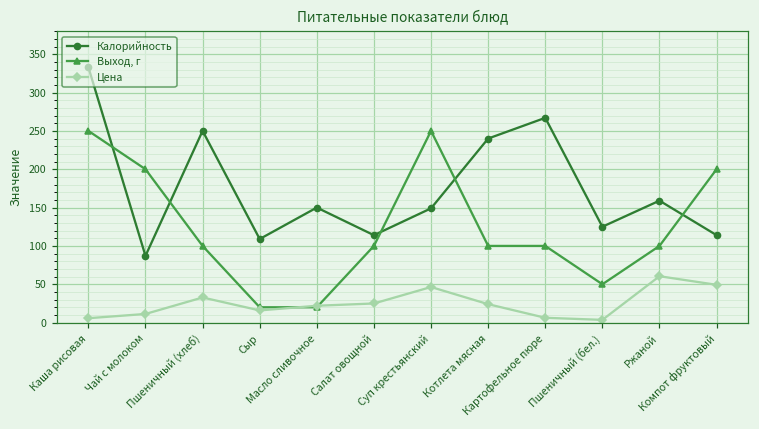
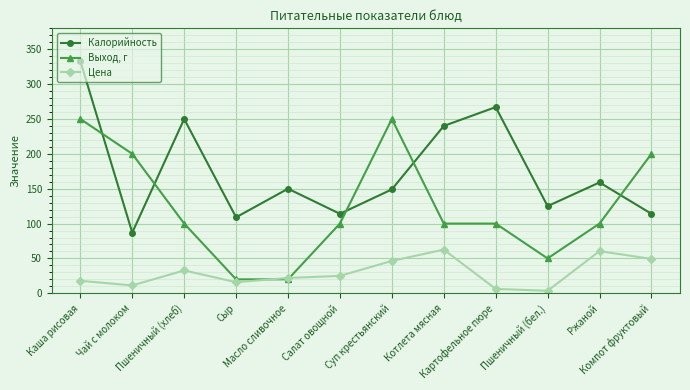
Цена, Каша рисовая: 10 -> 20
Цена, Котлета мясная: 20 -> 60
